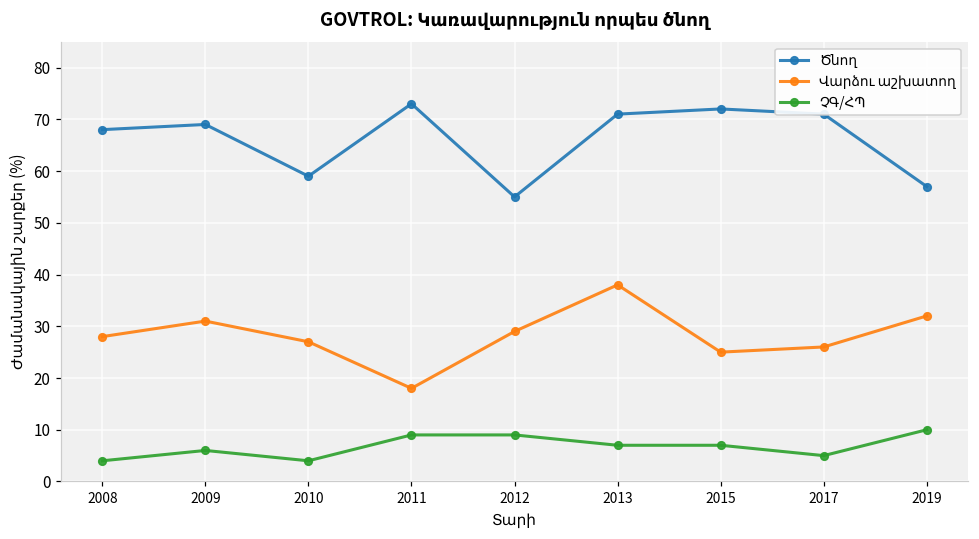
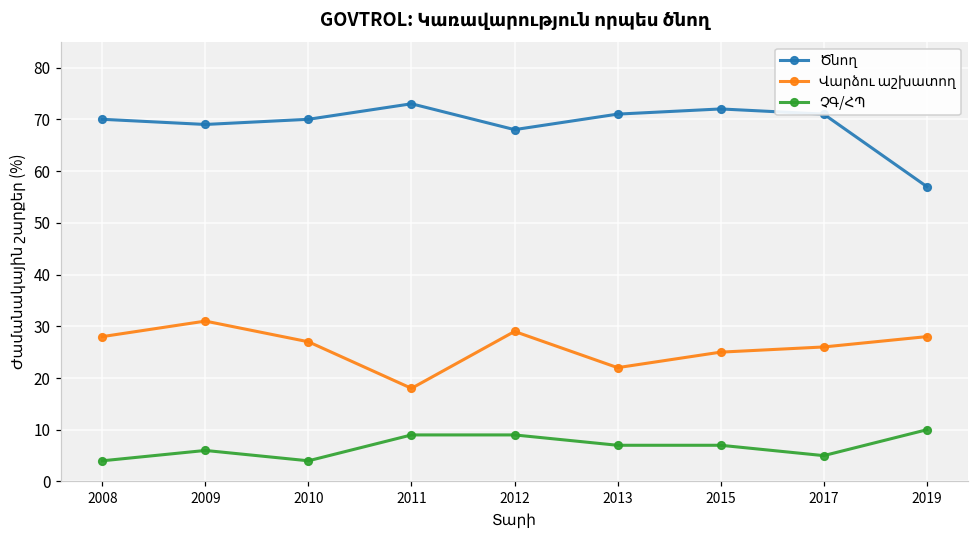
Ծնող, 2008: 68 -> 70
Ծնող, 2010: 59 -> 70
Ծնող, 2012: 55 -> 68
Վարձու աշխատող, 2013: 38 -> 22
Վարձու աշխատող, 2019: 32 -> 28
